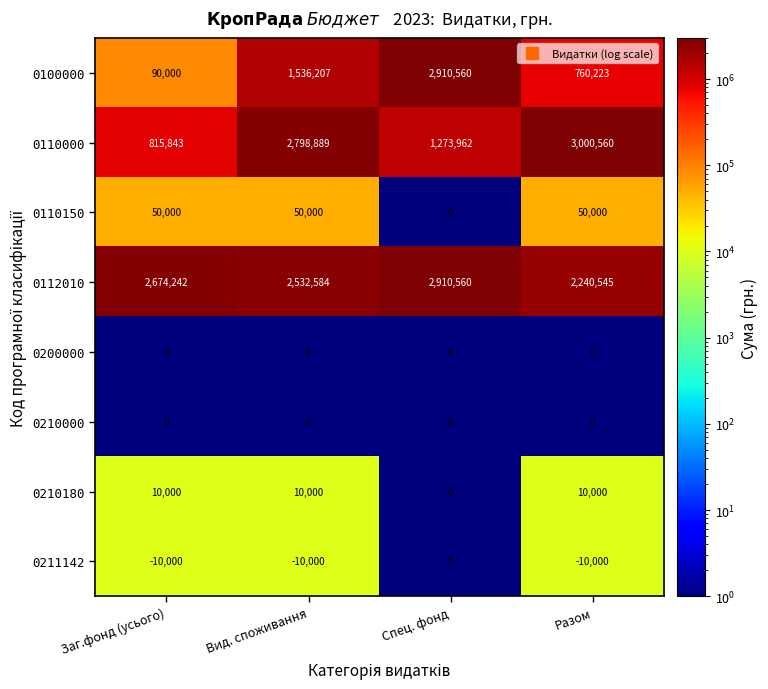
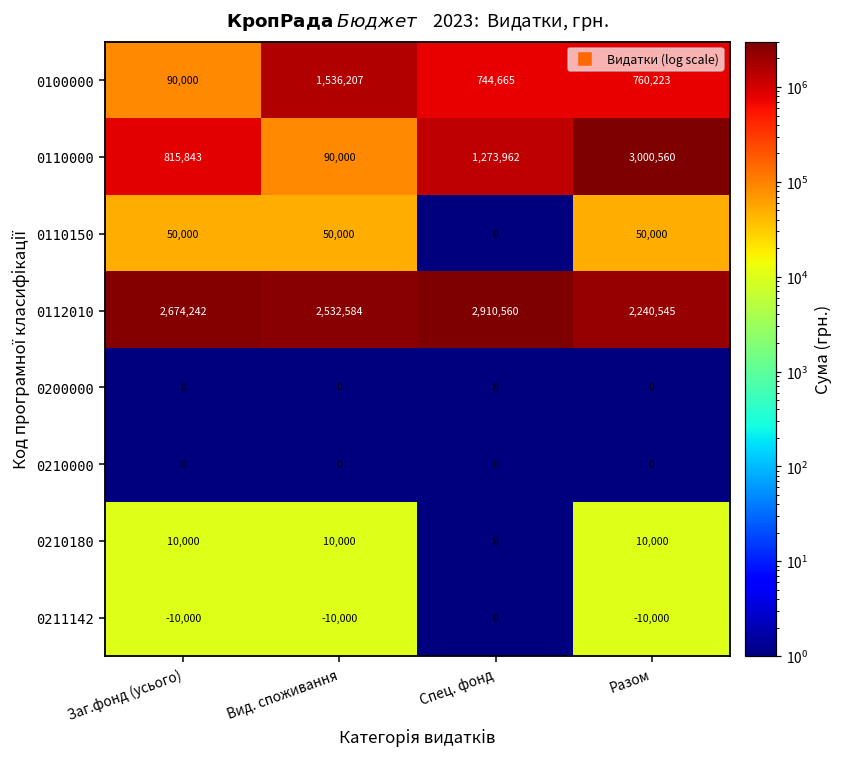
0100000, Спец. фонд: 2,910,560 -> 744,665
0110000, Вид. споживання: 2,798,889 -> 90,000
